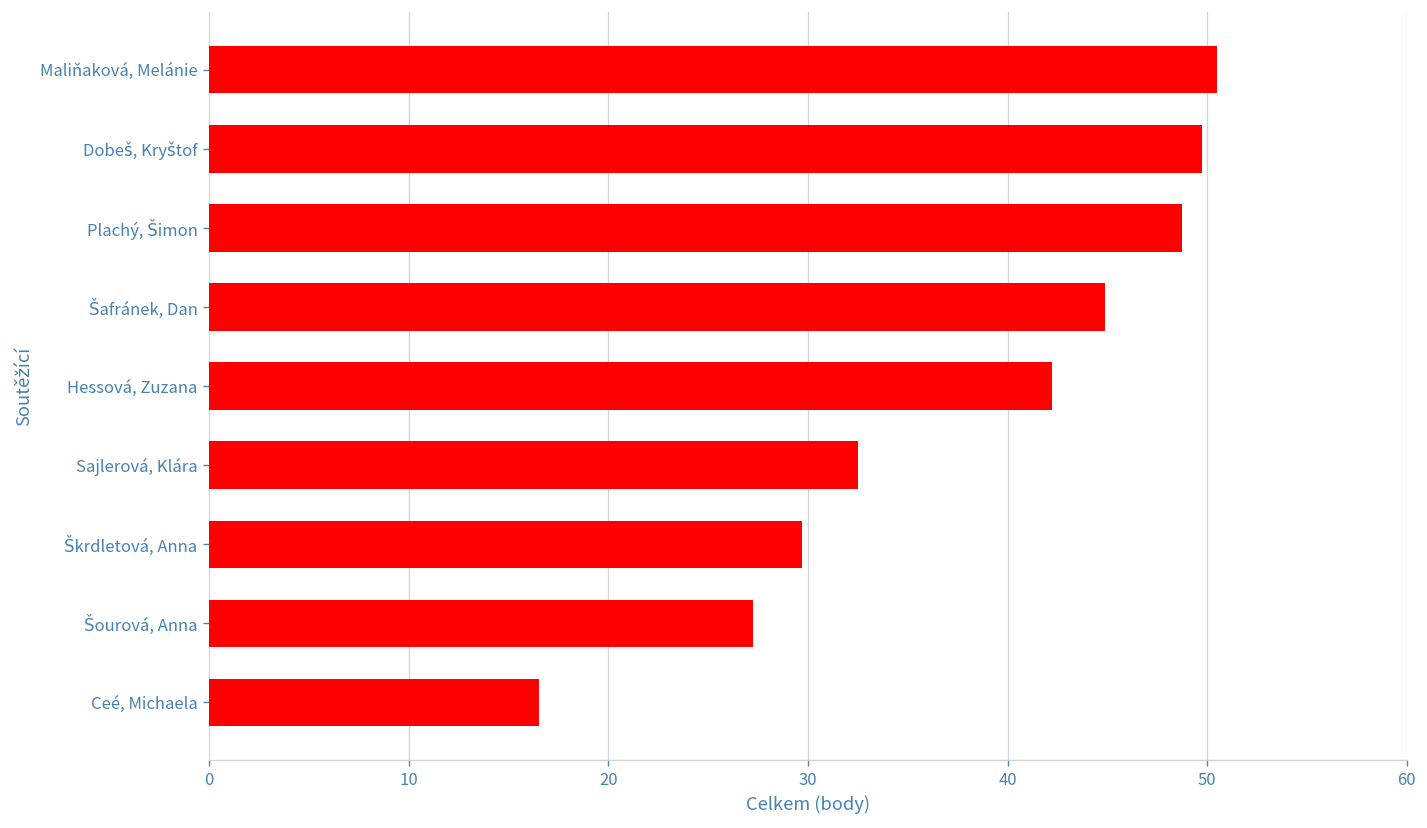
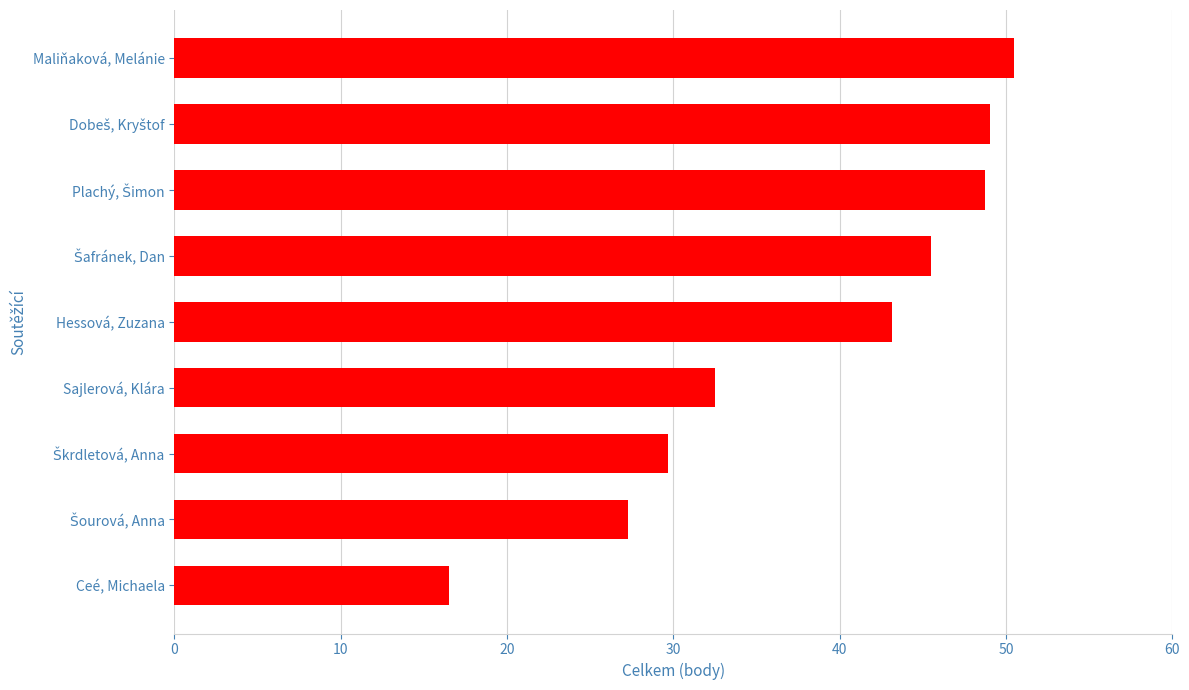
Dobeš, Kryštof: 49.8 -> 49.1
Šafránek, Dan: 44.9 -> 45.5
Hessová, Zuzana: 42.3 -> 43.1
